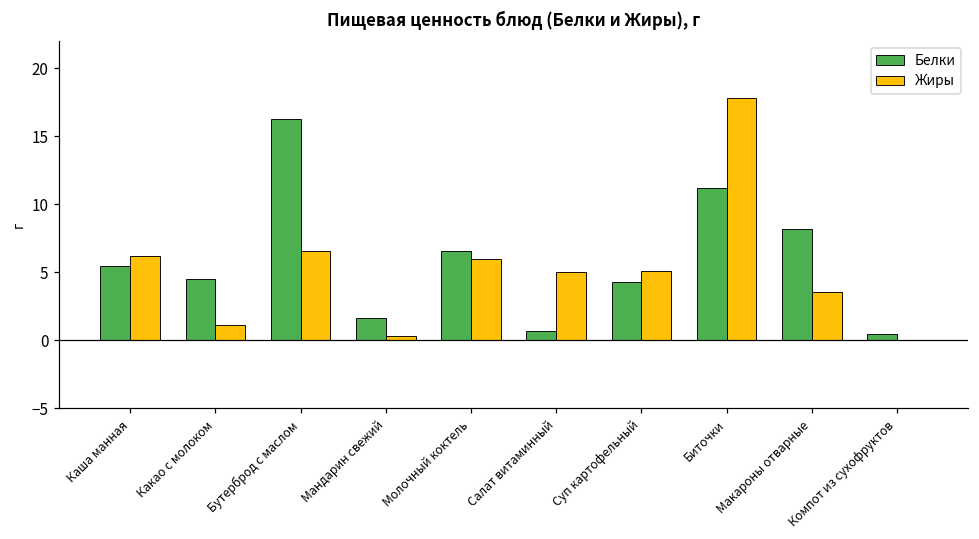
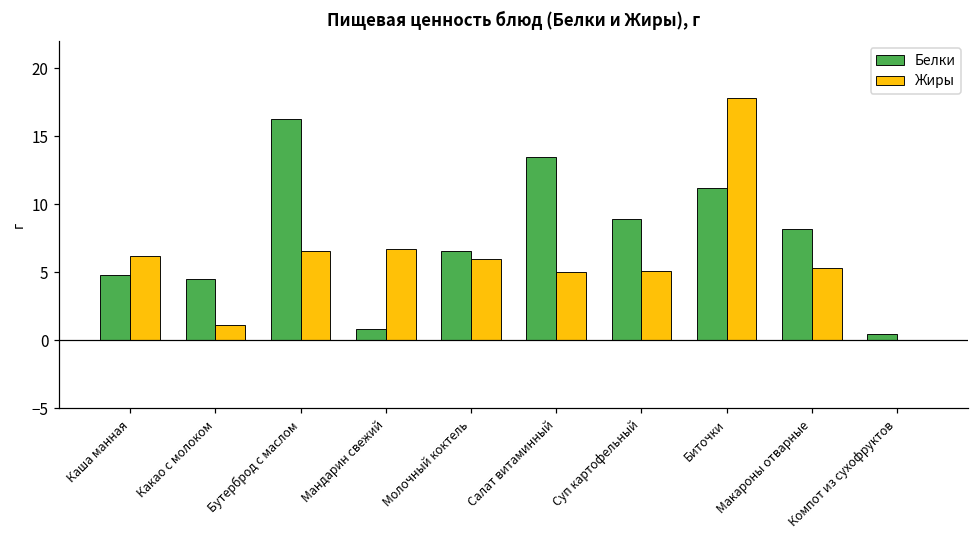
Белки, Каша манная: 5.5 -> 4.8
Белки, Мандарин свежий: 1.7 -> 0.8
Жиры, Мандарин свежий: 0.3 -> 6.7
Белки, Салат витаминный: 0.7 -> 13.5
Белки, Суп картофельный: 4.3 -> 8.9
Жиры, Макароны отварные: 3.5 -> 5.3
